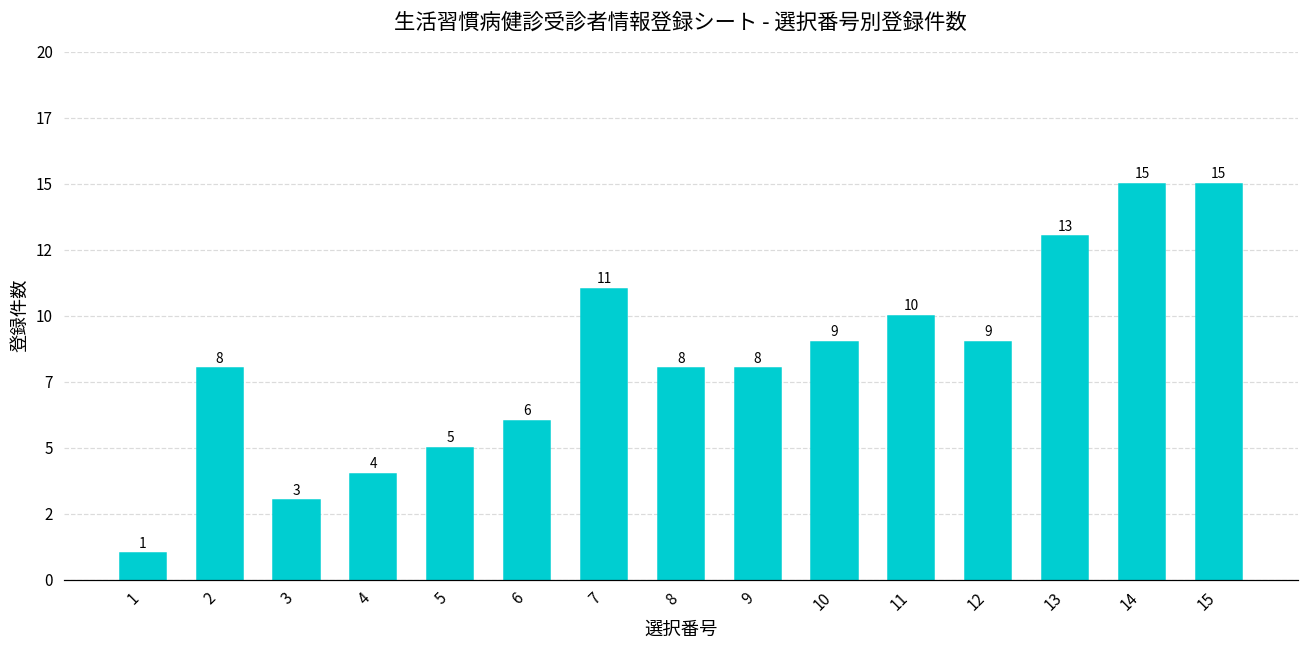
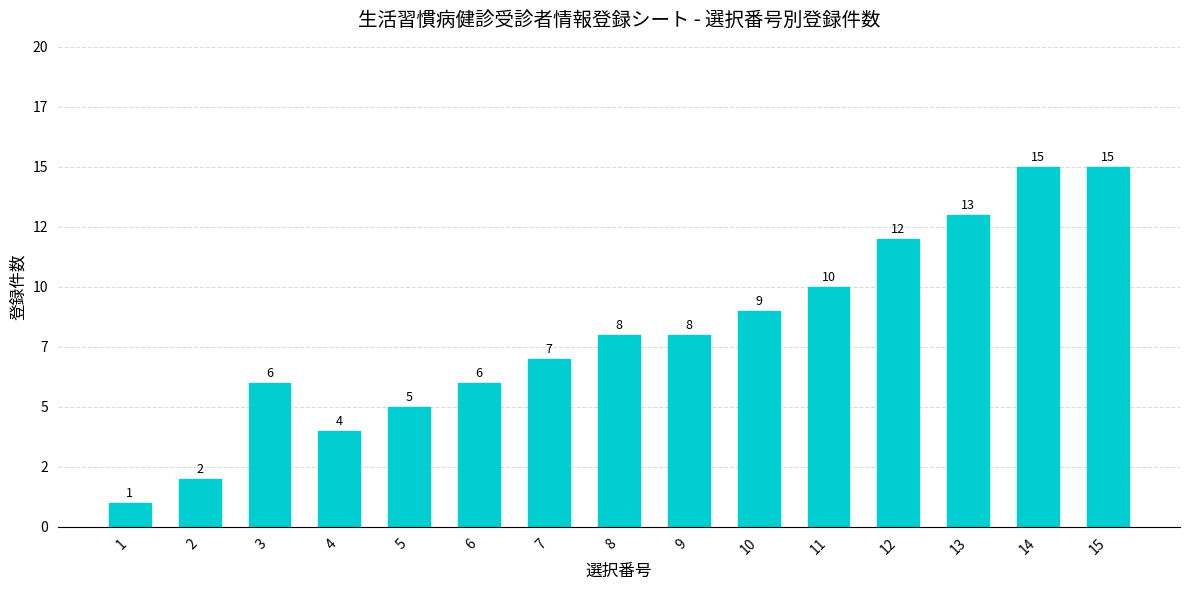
2: 8 -> 2
3: 3 -> 6
7: 11 -> 7
12: 9 -> 12
